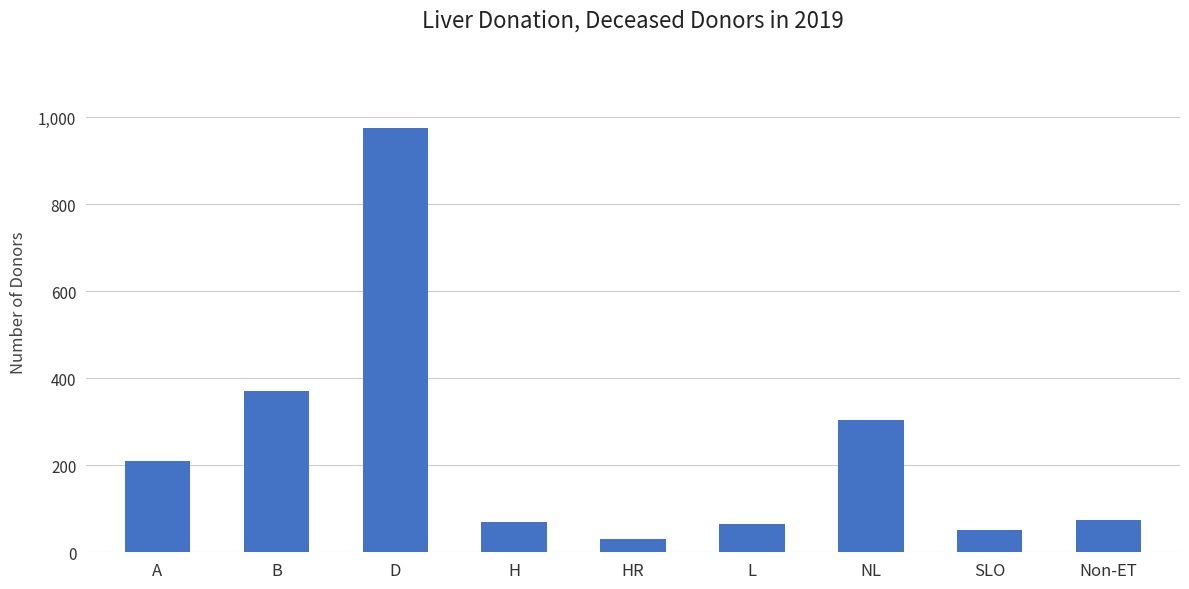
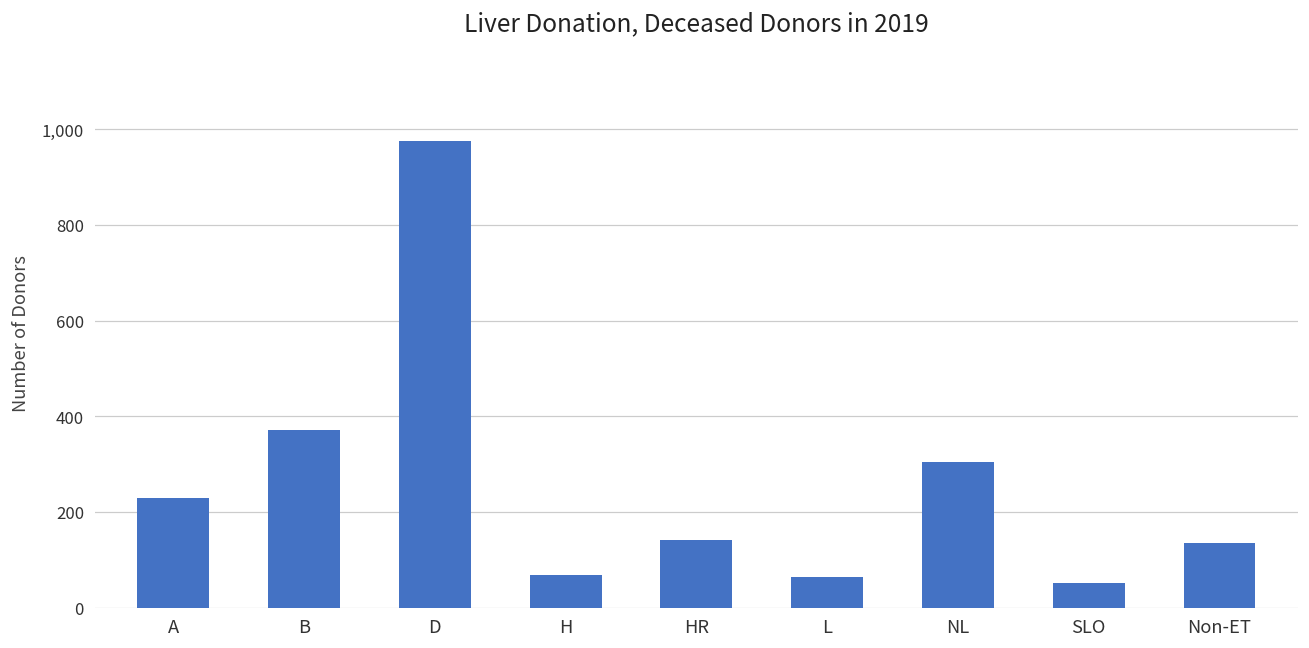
A: 210 -> 230
HR: 30 -> 140
Non-ET: 70 -> 140
